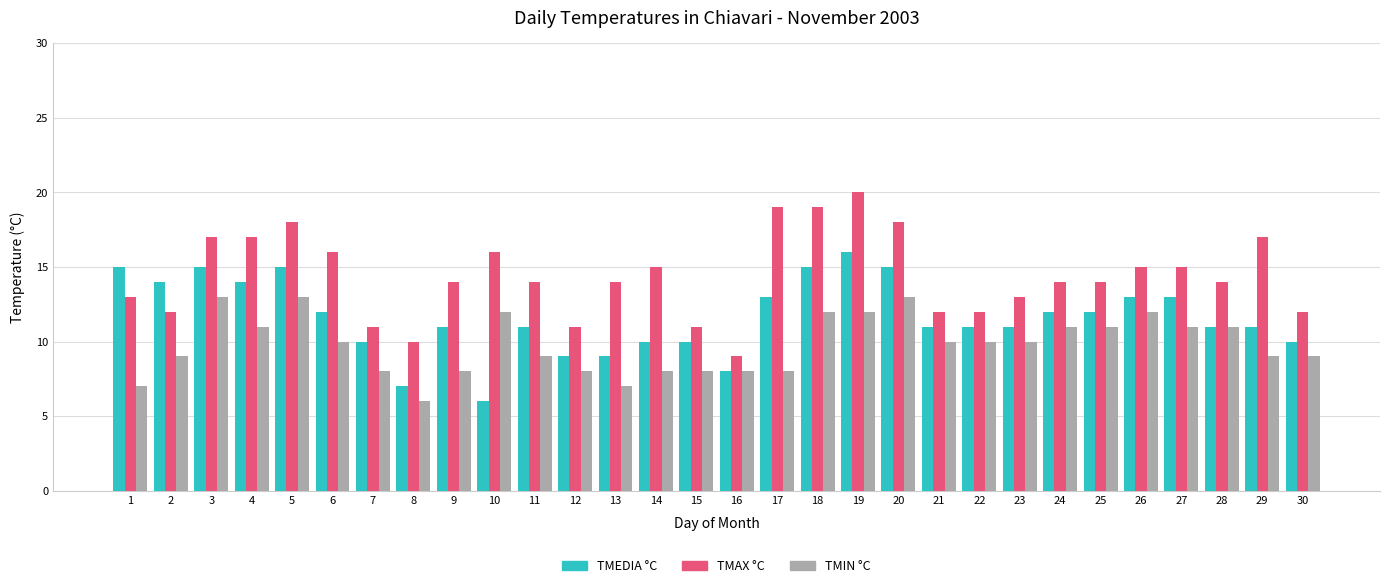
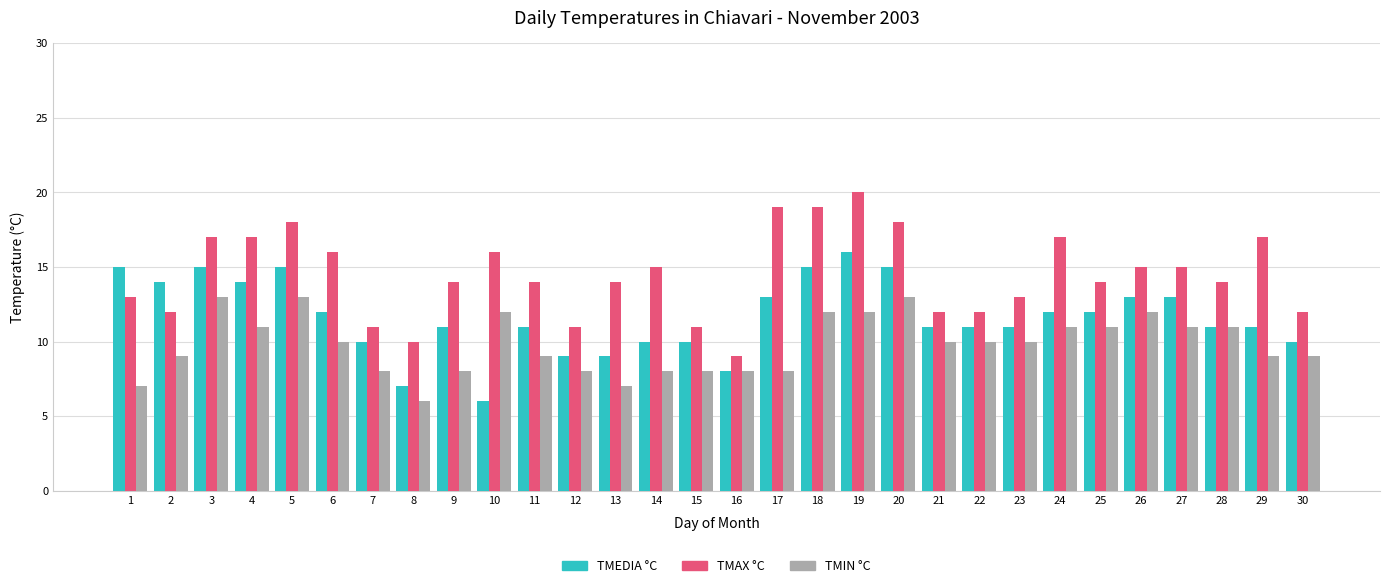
TMAX °C, 24: 14 -> 17
